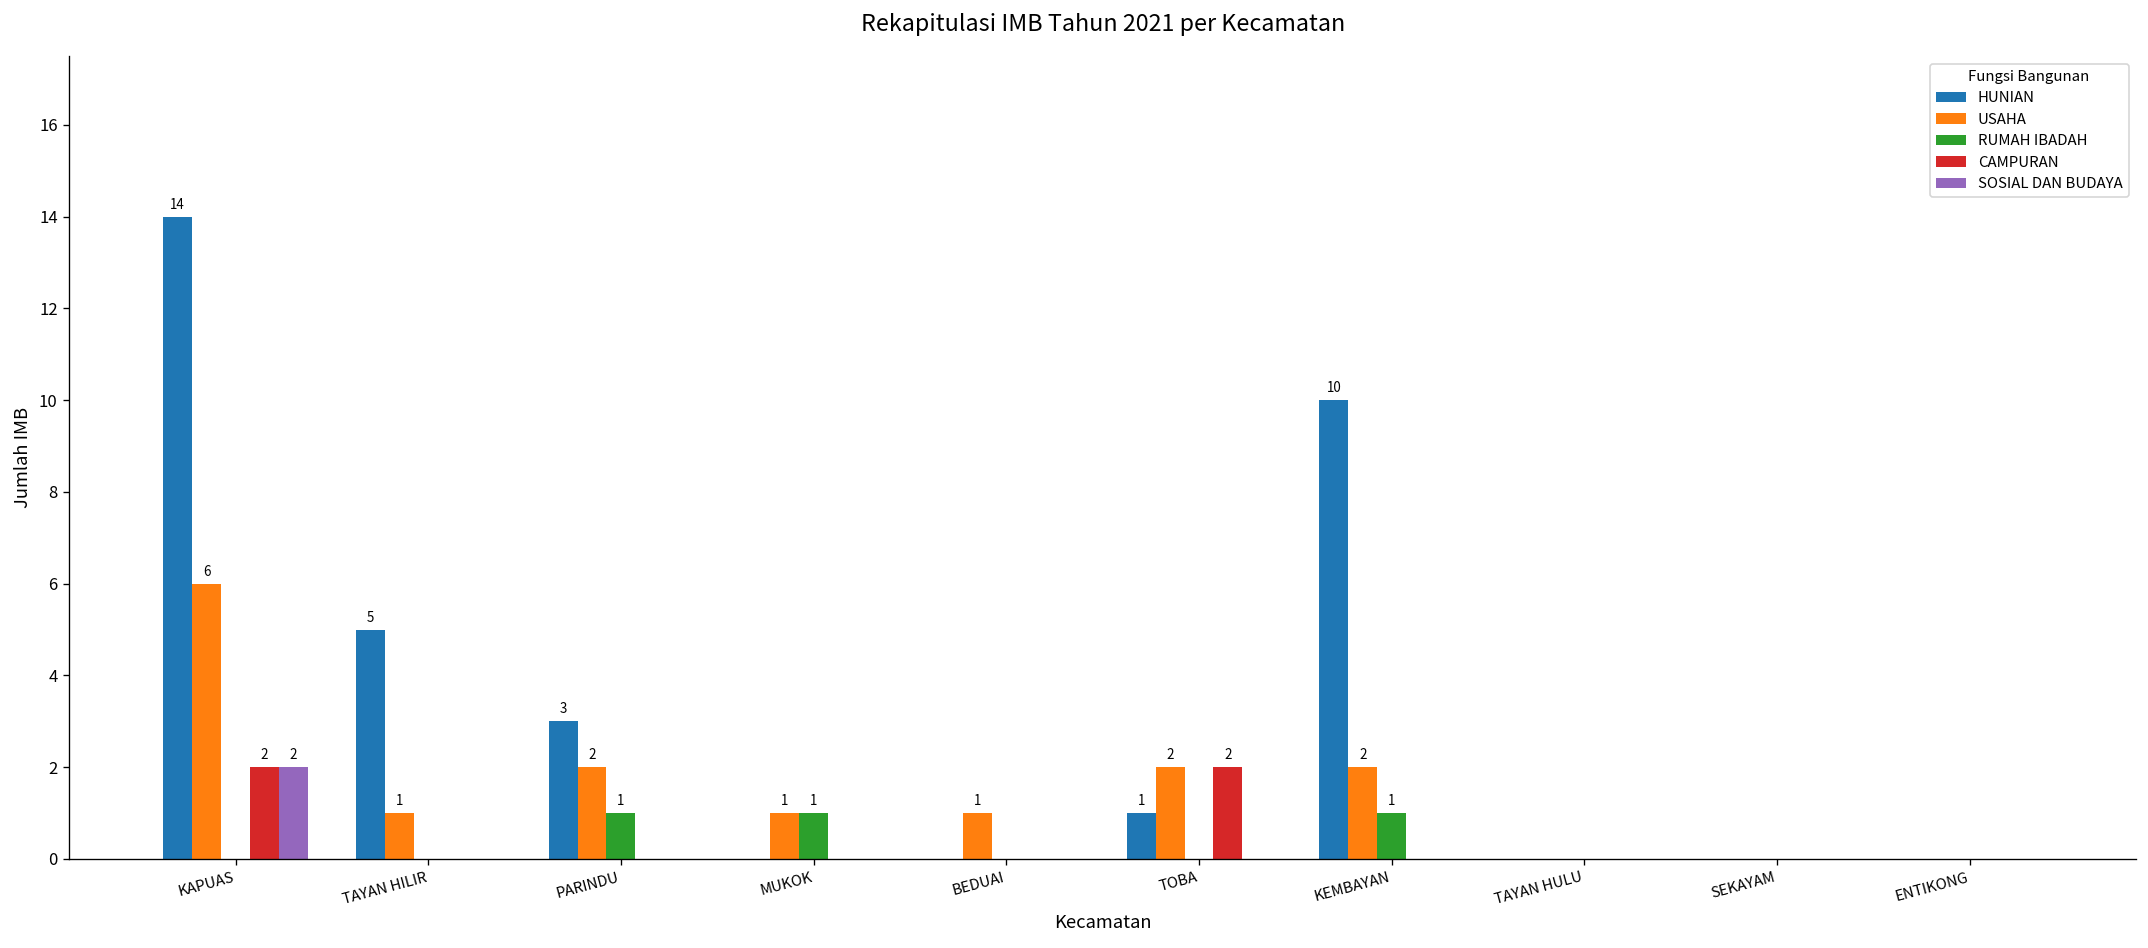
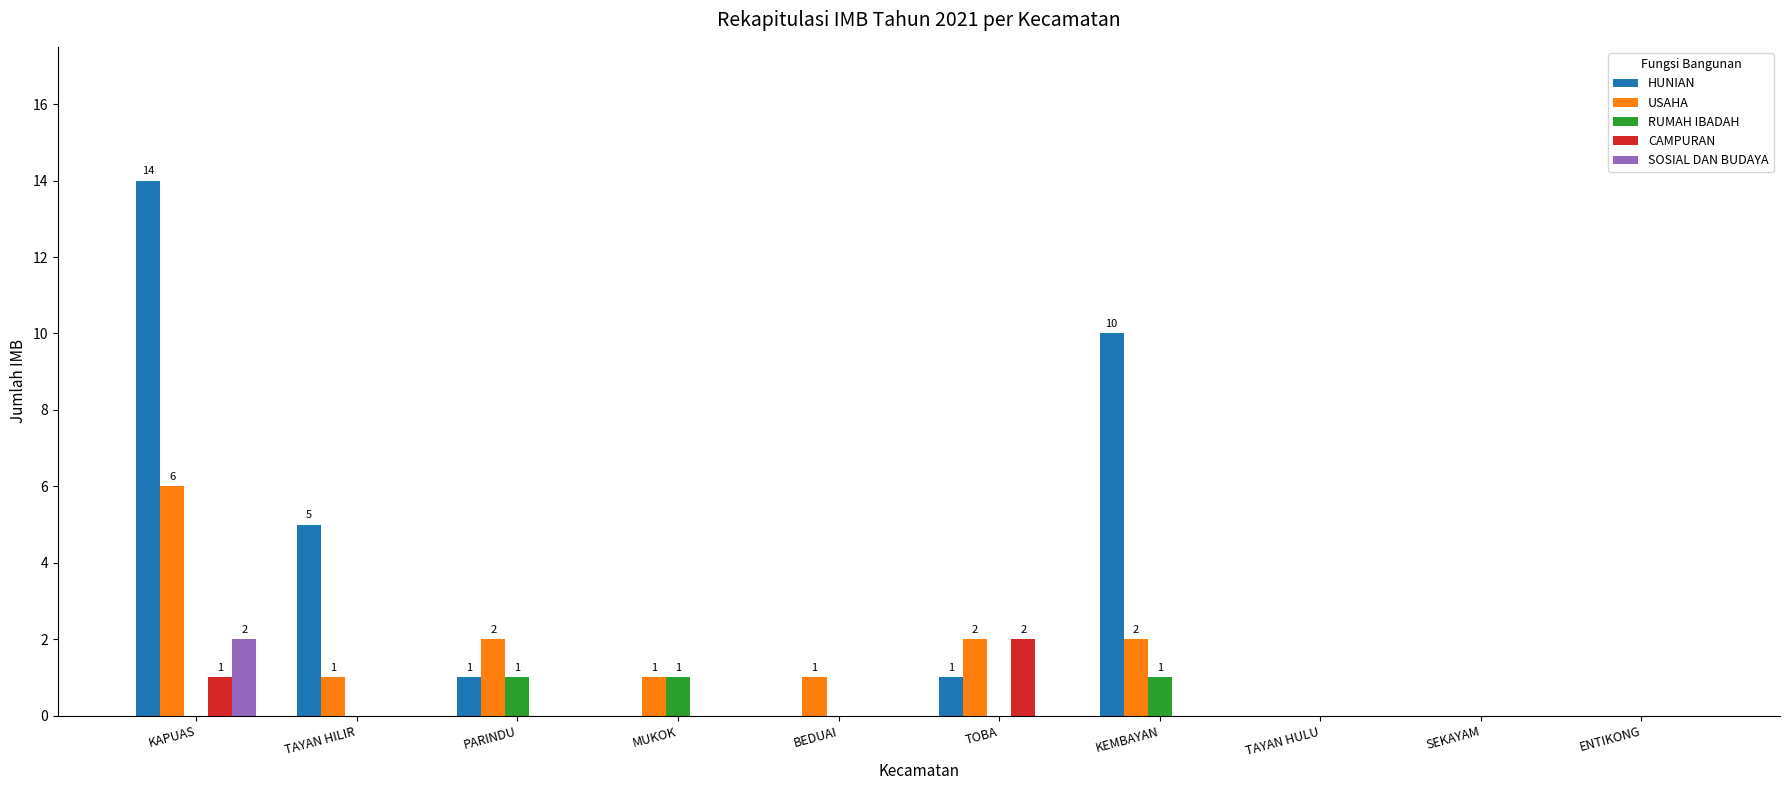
CAMPURAN, KAPUAS: 2 -> 1
HUNIAN, PARINDU: 3 -> 1
